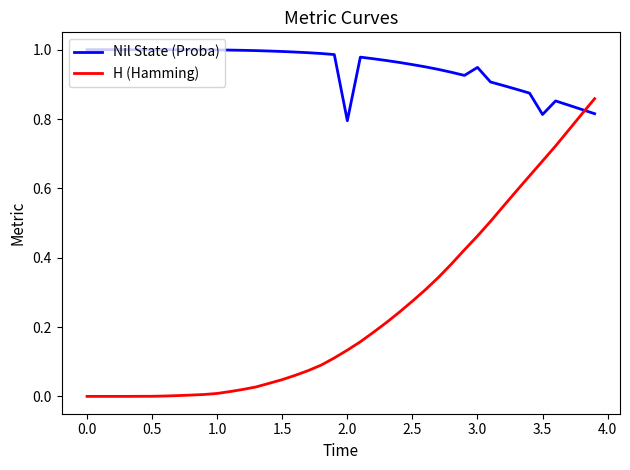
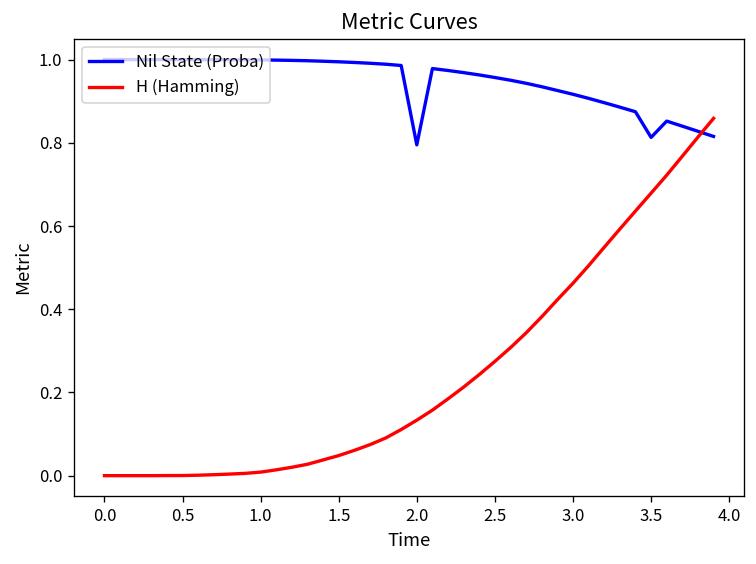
Nil State (Proba), 3.0: 0.95 -> 0.92
